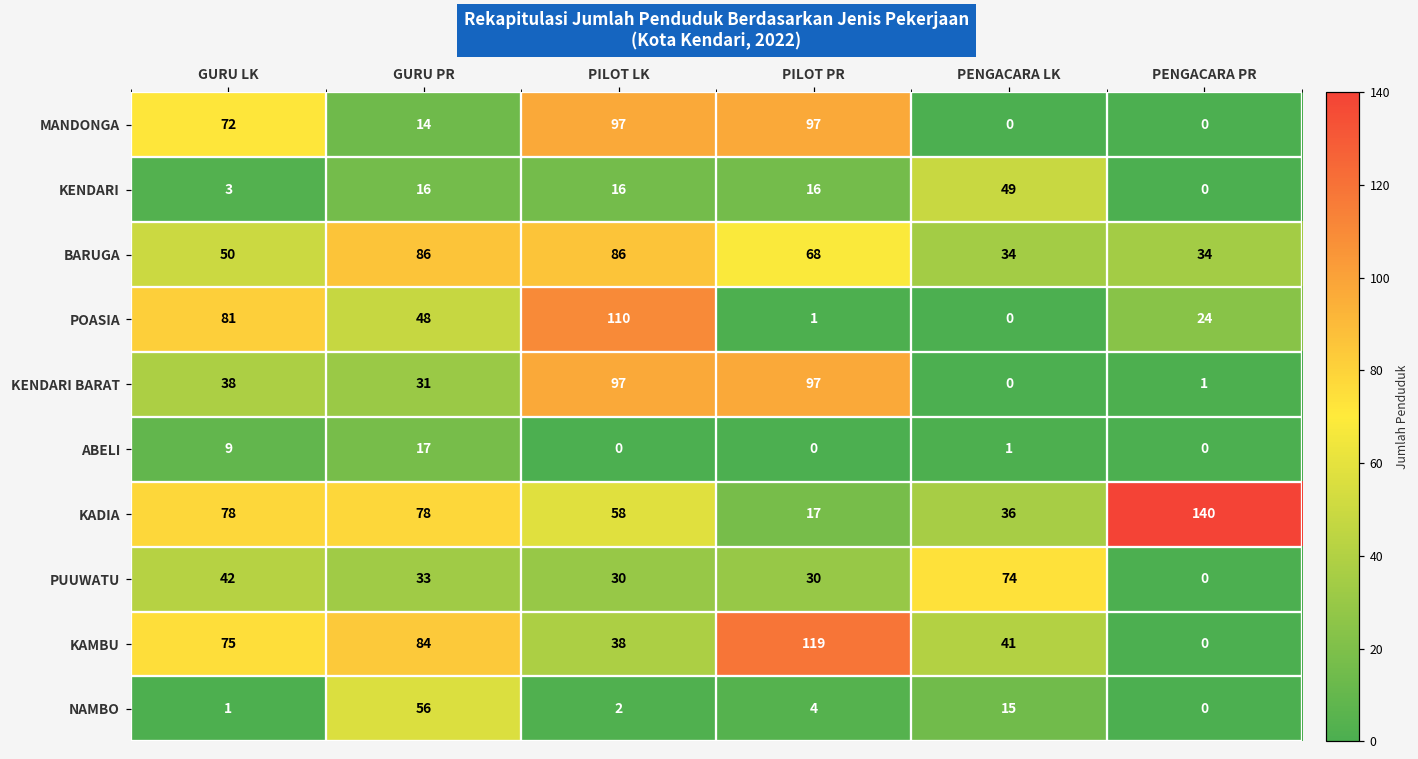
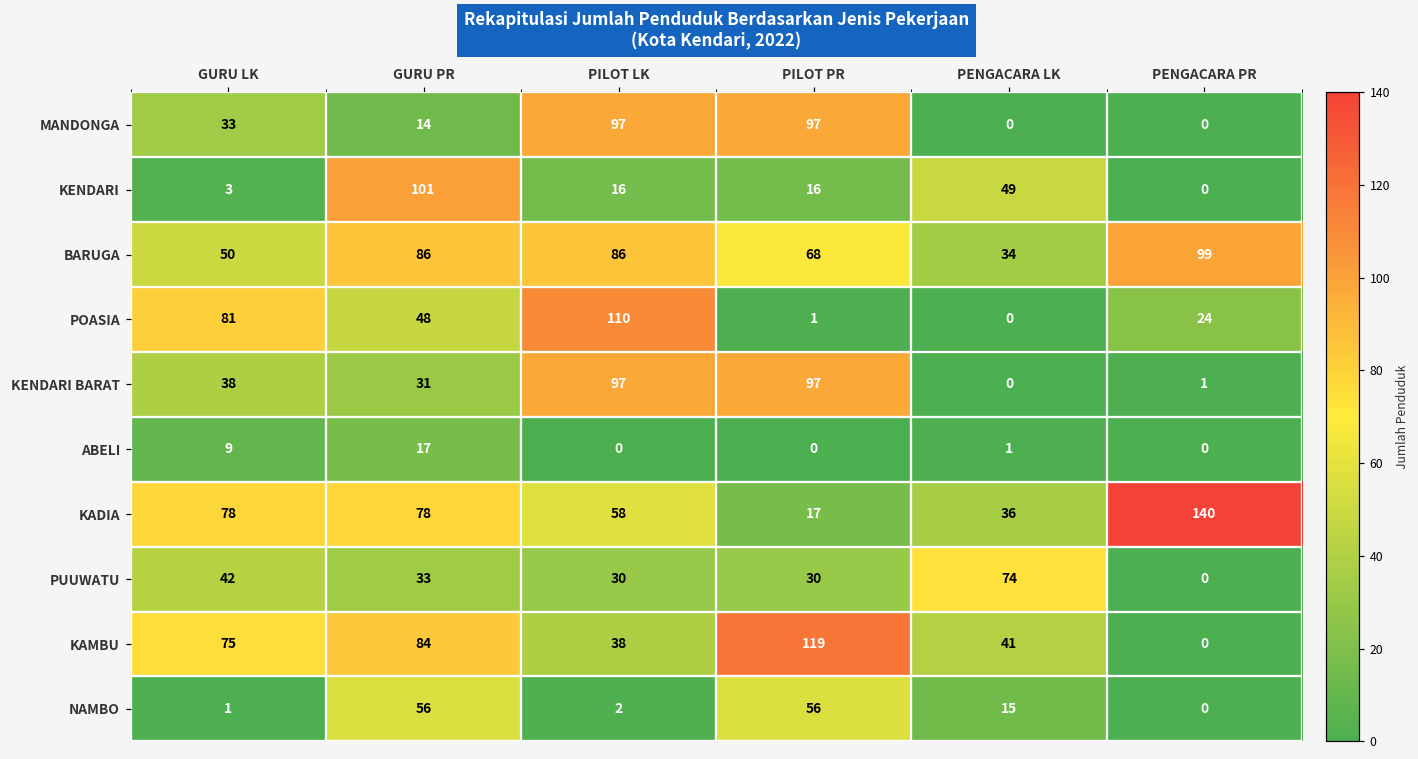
MANDONGA, GURU LK: 72 -> 33
KENDARI, GURU PR: 16 -> 101
BARUGA, PENGACARA PR: 34 -> 99
NAMBO, PILOT PR: 4 -> 56
